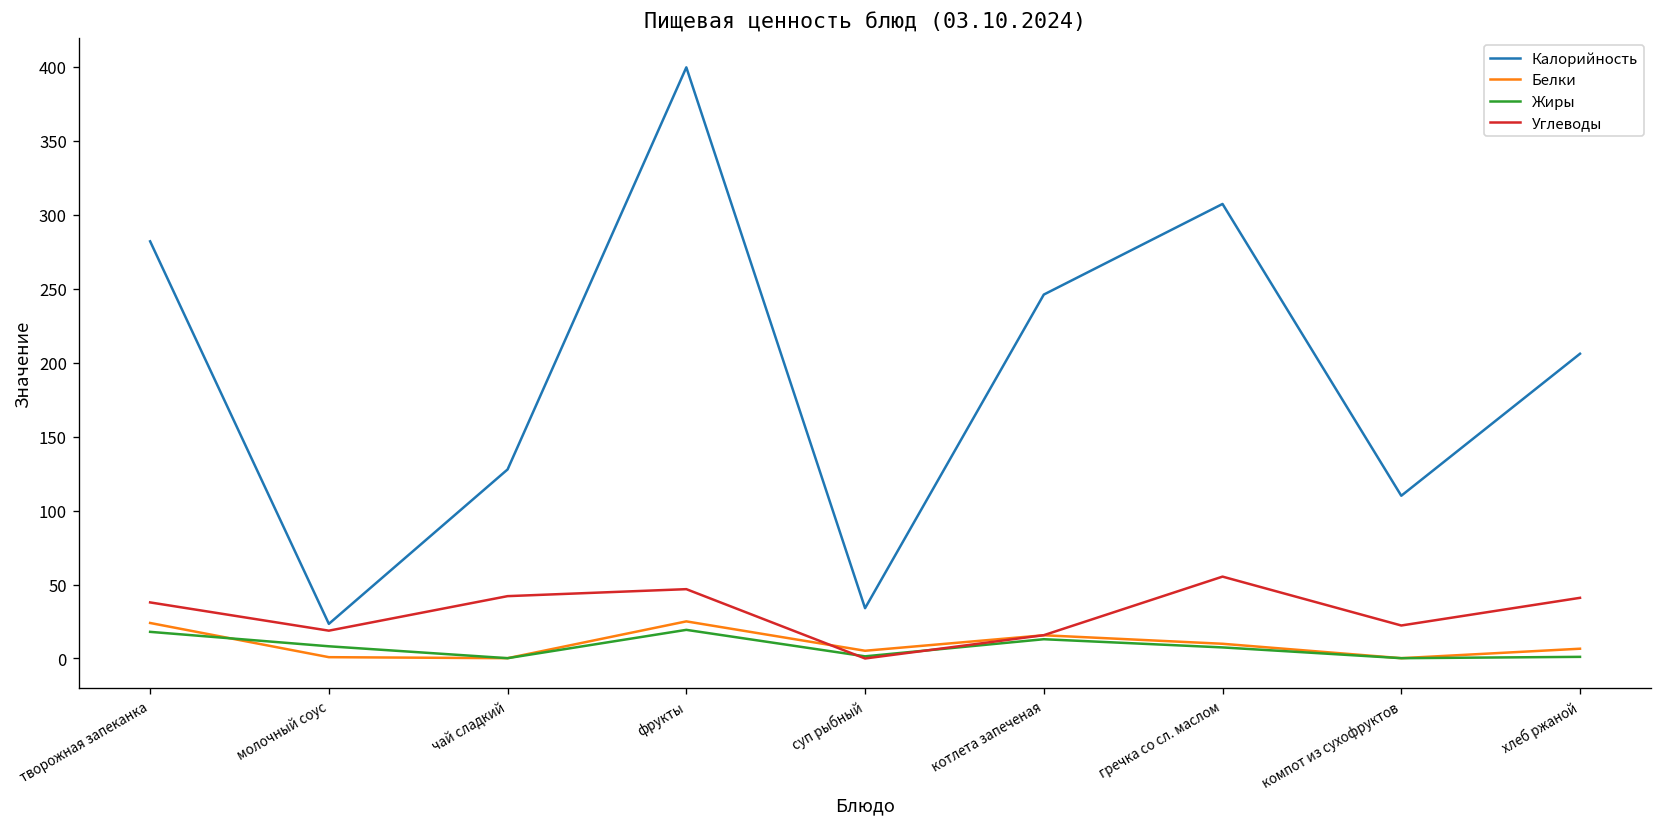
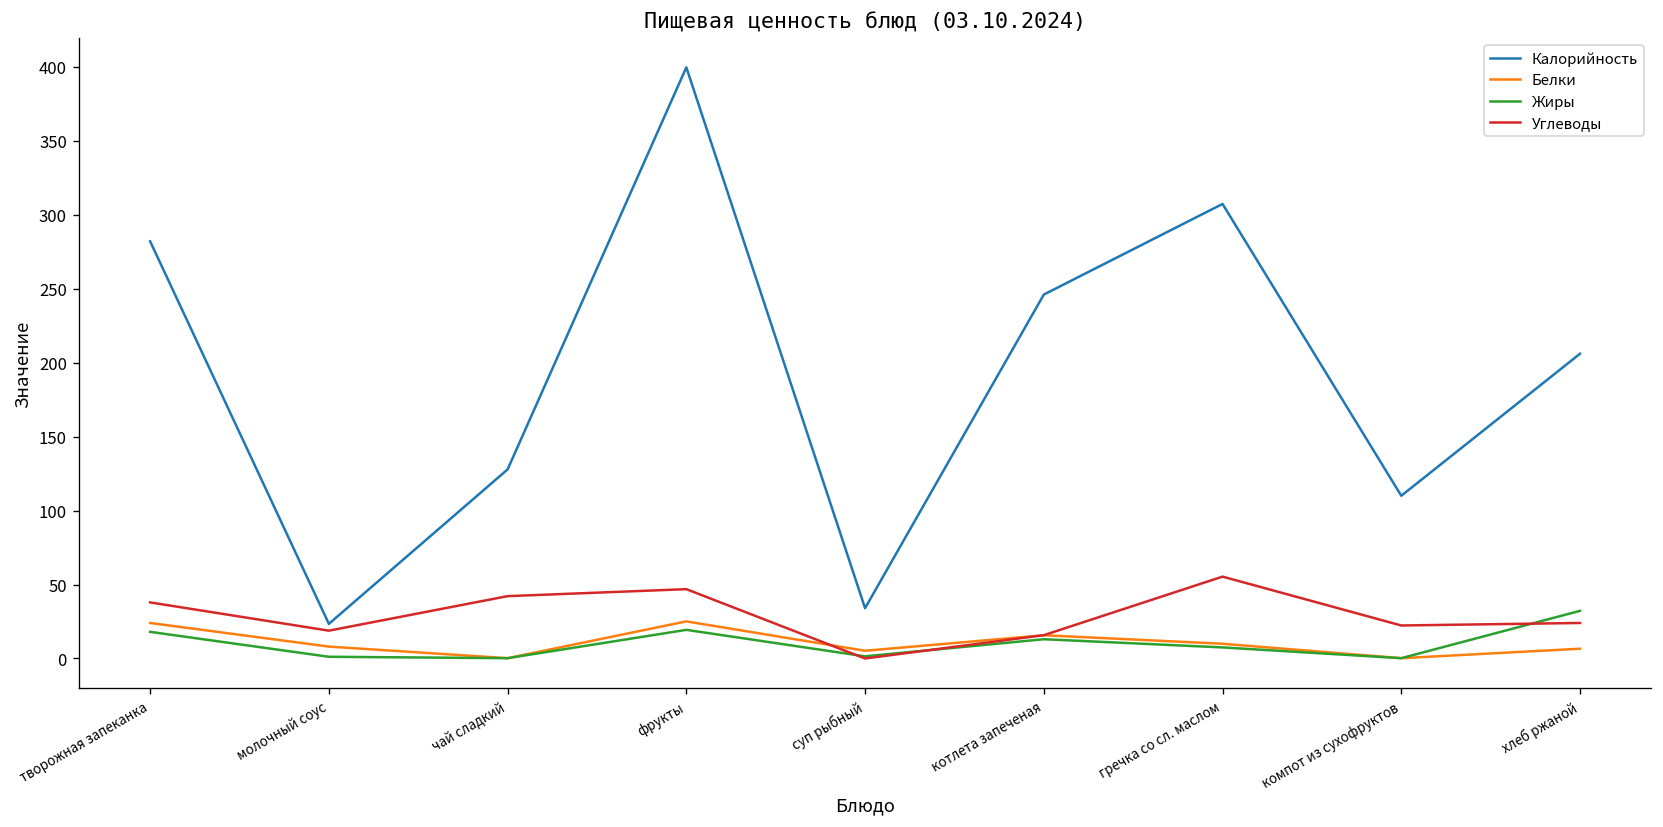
Белки, молочный соус: 1 -> 8
Жиры, молочный соус: 8 -> 1
Жиры, хлеб ржаной: 1 -> 32
Углеводы, хлеб ржаной: 41 -> 24
